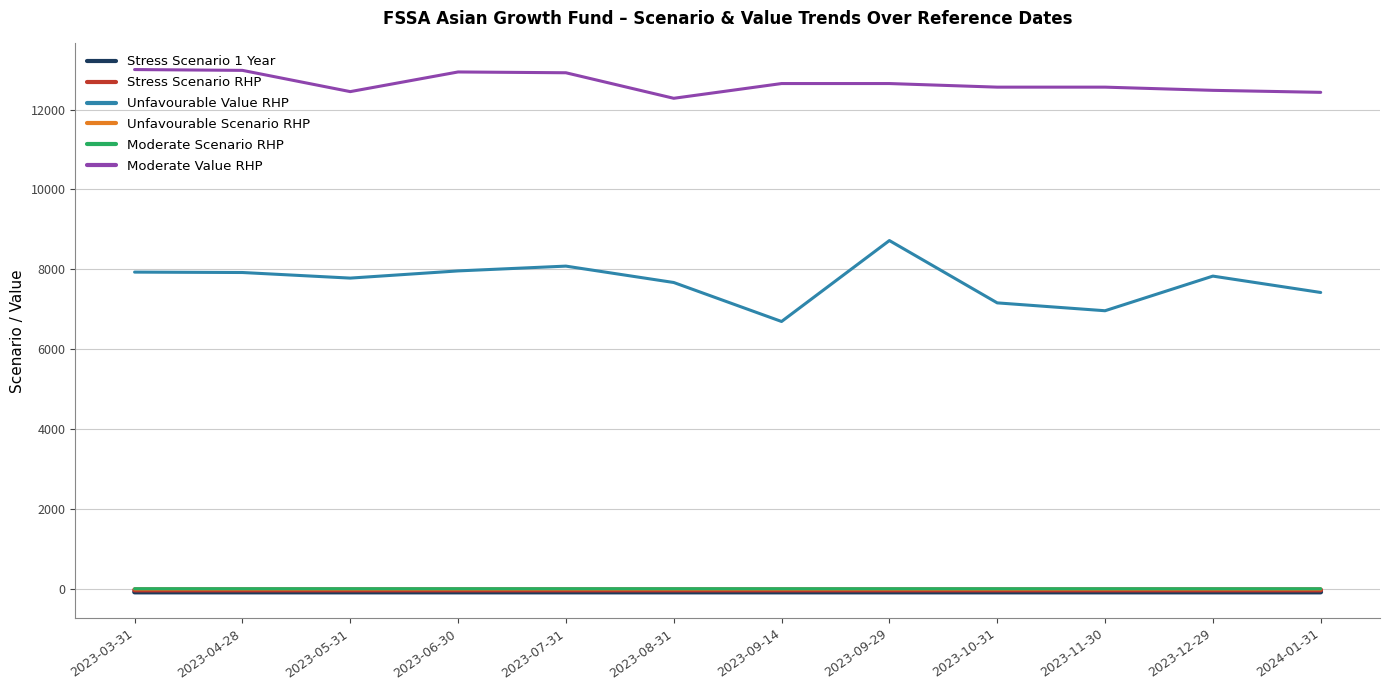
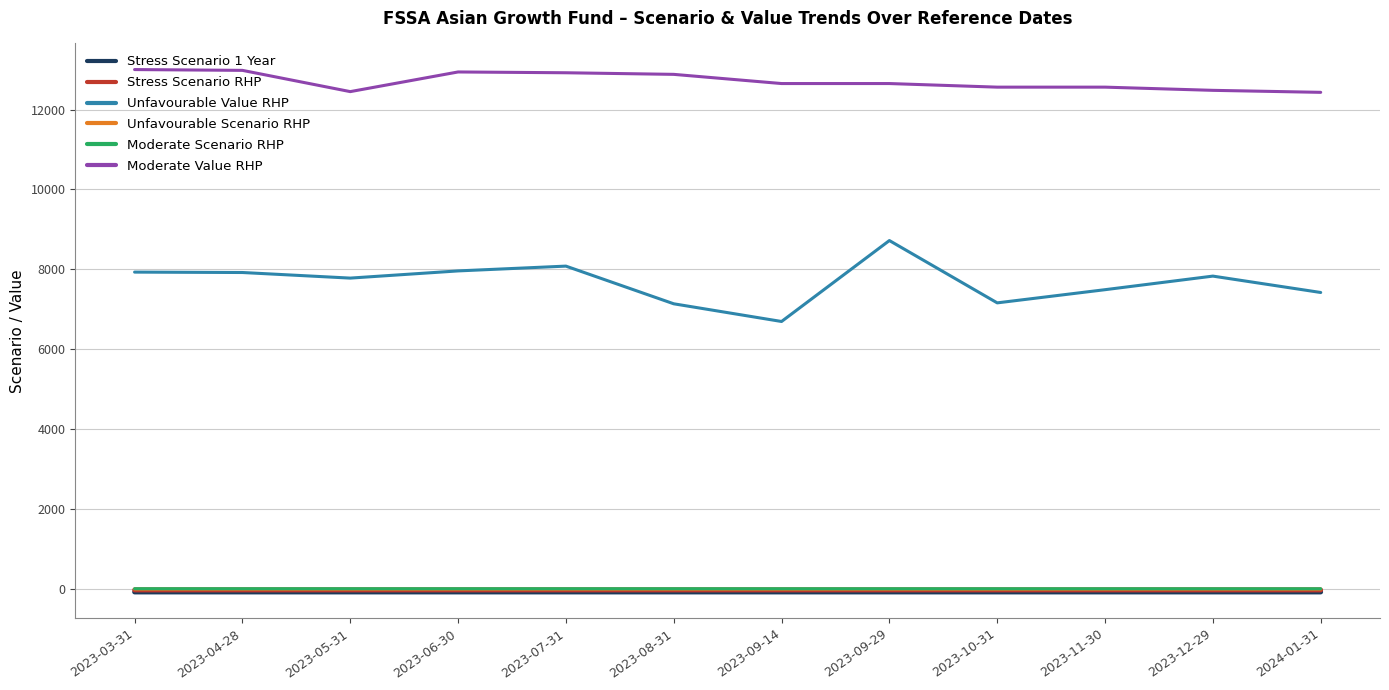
Unfavourable Value RHP, 2023-08-31: 7700 -> 7100
Moderate Value RHP, 2023-08-31: 12300 -> 12900
Unfavourable Value RHP, 2023-11-30: 7000 -> 7500
